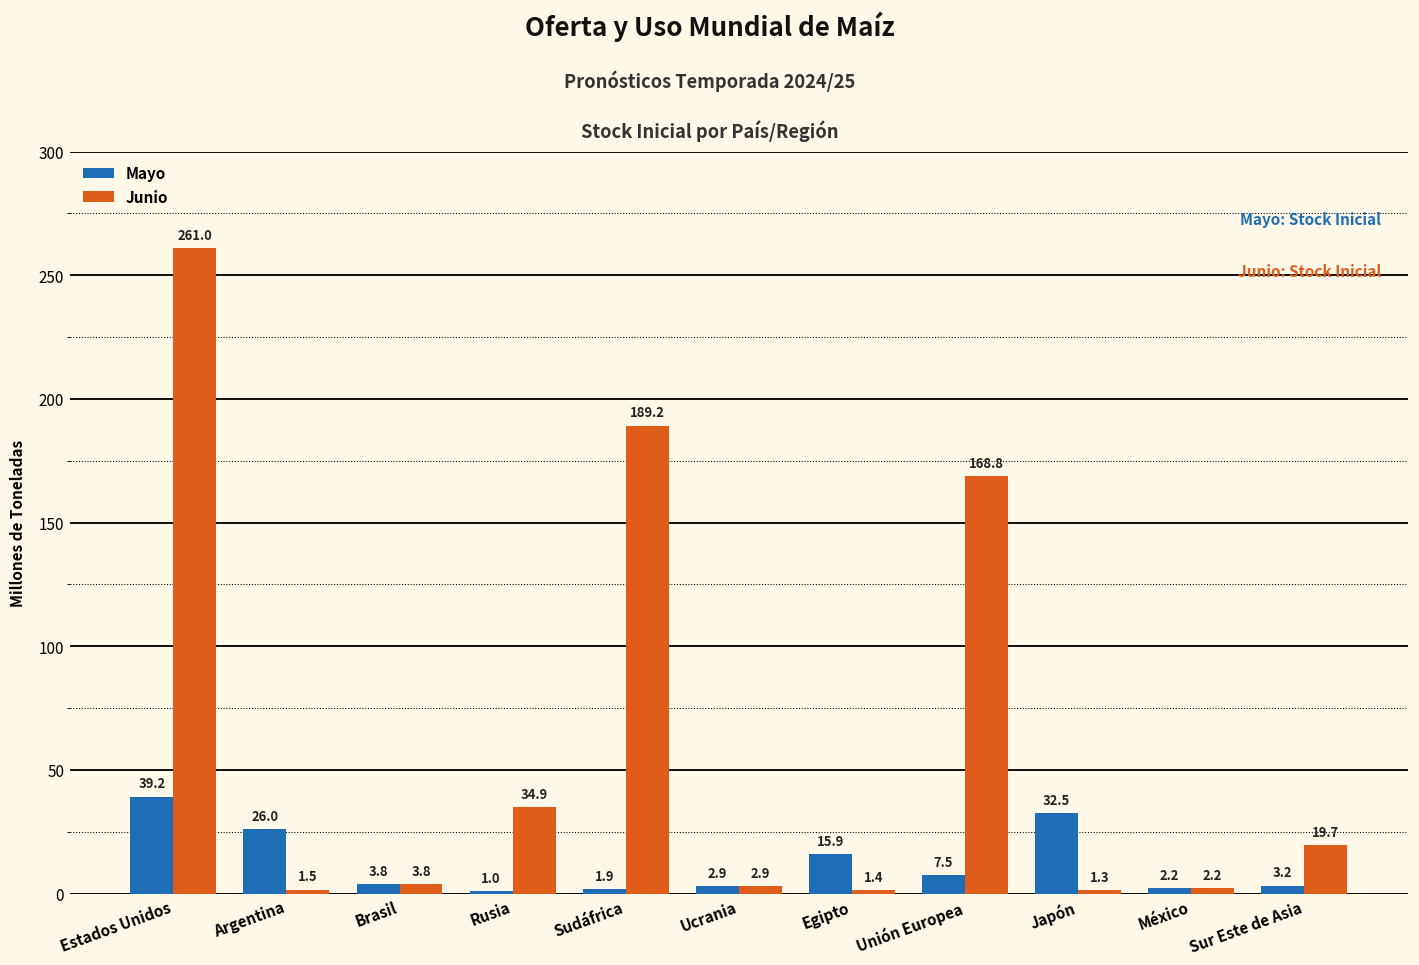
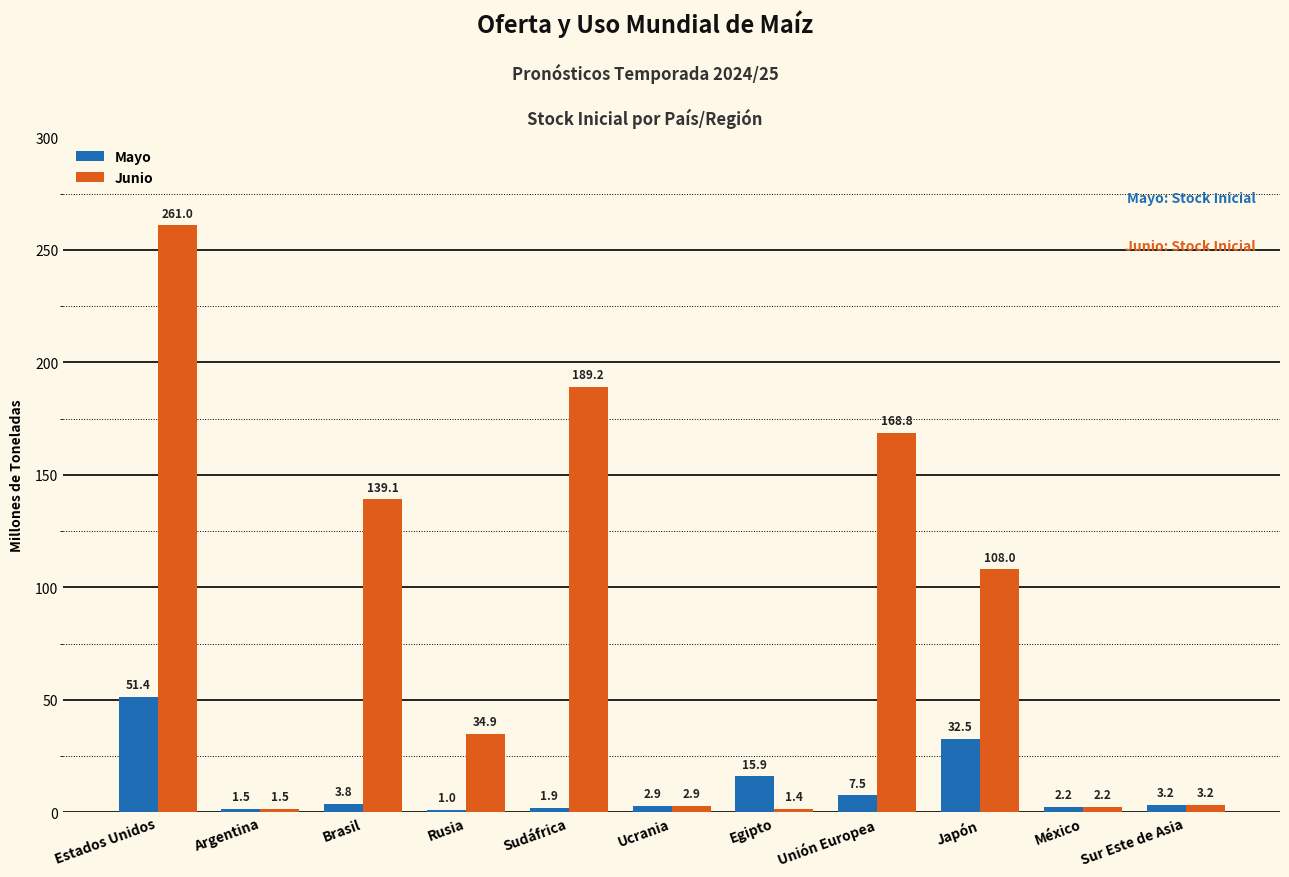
Mayo, Estados Unidos: 39.2 -> 51.4
Mayo, Argentina: 26.0 -> 1.5
Junio, Brasil: 3.8 -> 139.1
Junio, Japón: 1.3 -> 108.0
Junio, Sur Este de Asia: 19.7 -> 3.2
